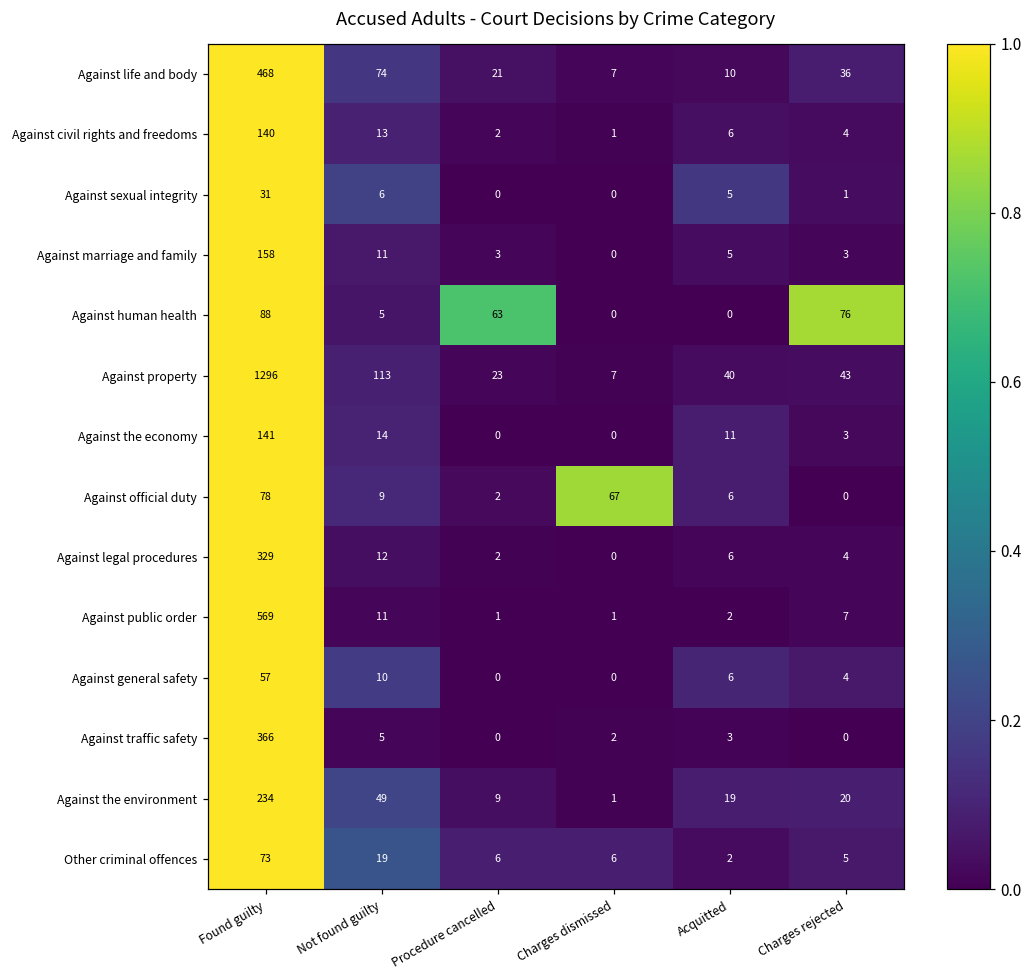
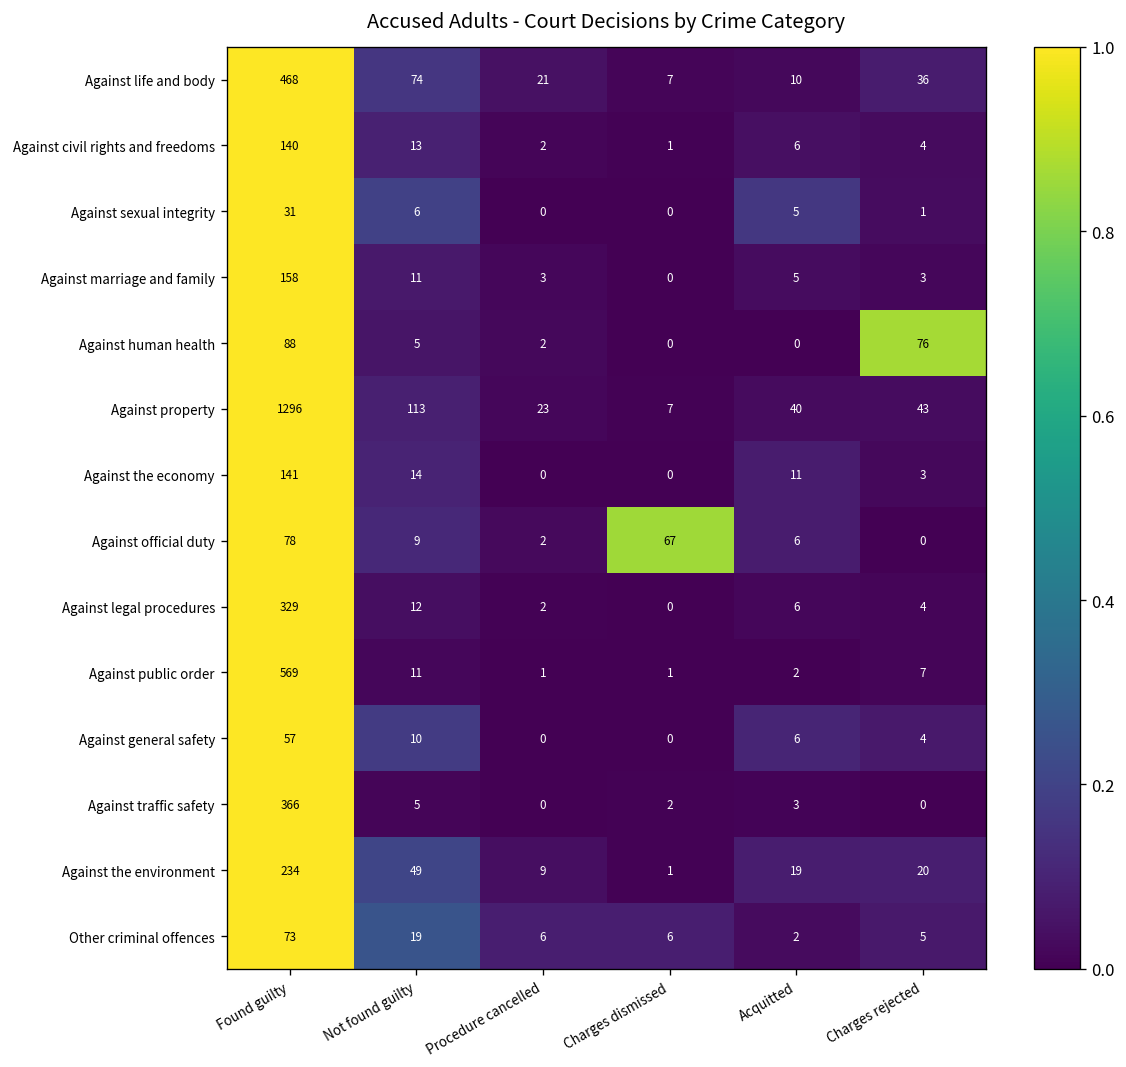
Against human health, Procedure cancelled: 63 -> 2
